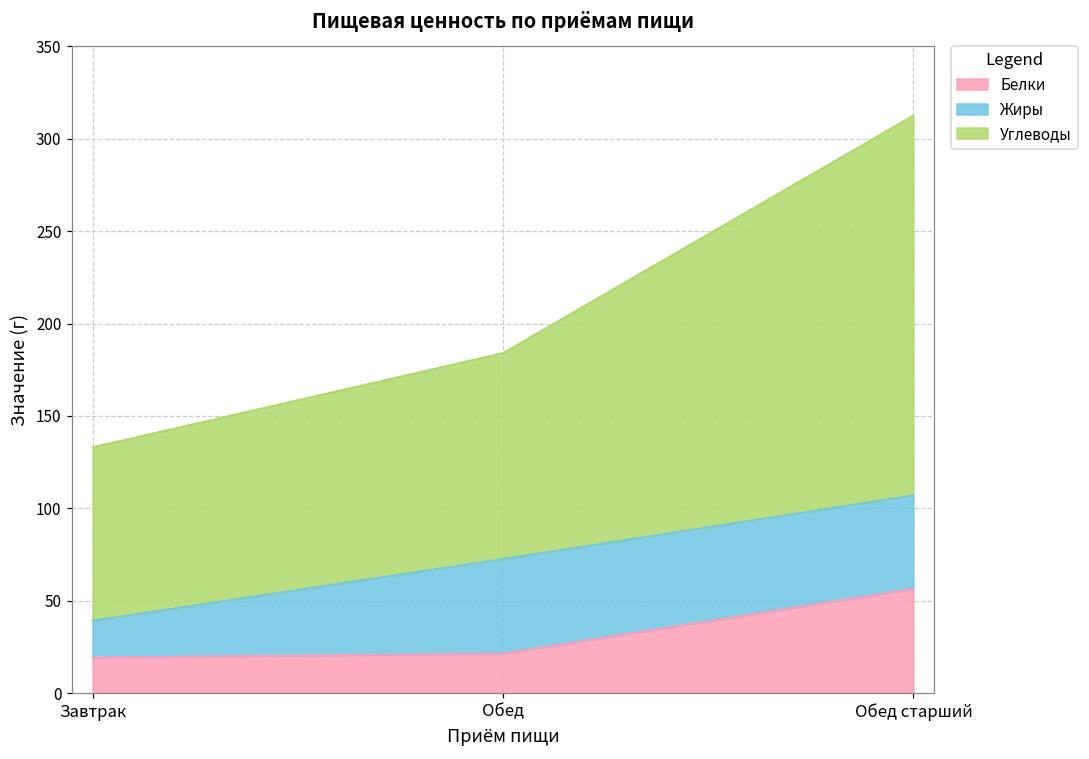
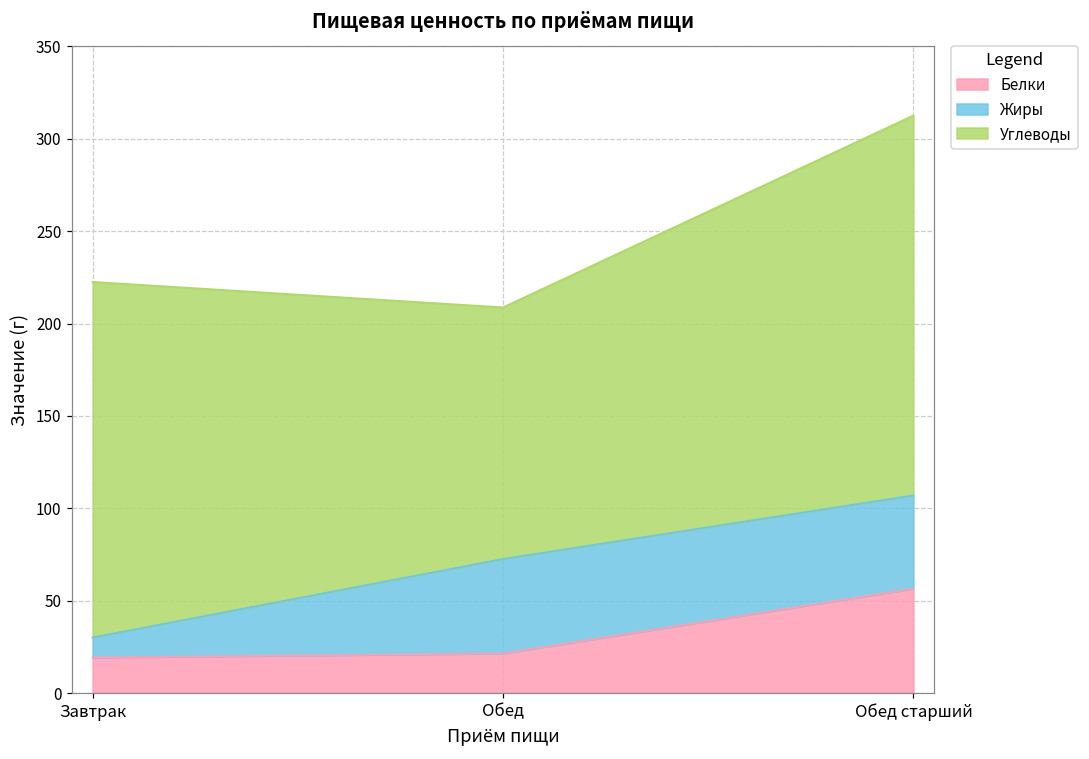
Жиры, Завтрак: 20 -> 11
Углеводы, Завтрак: 94 -> 192
Углеводы, Обед: 111 -> 136
